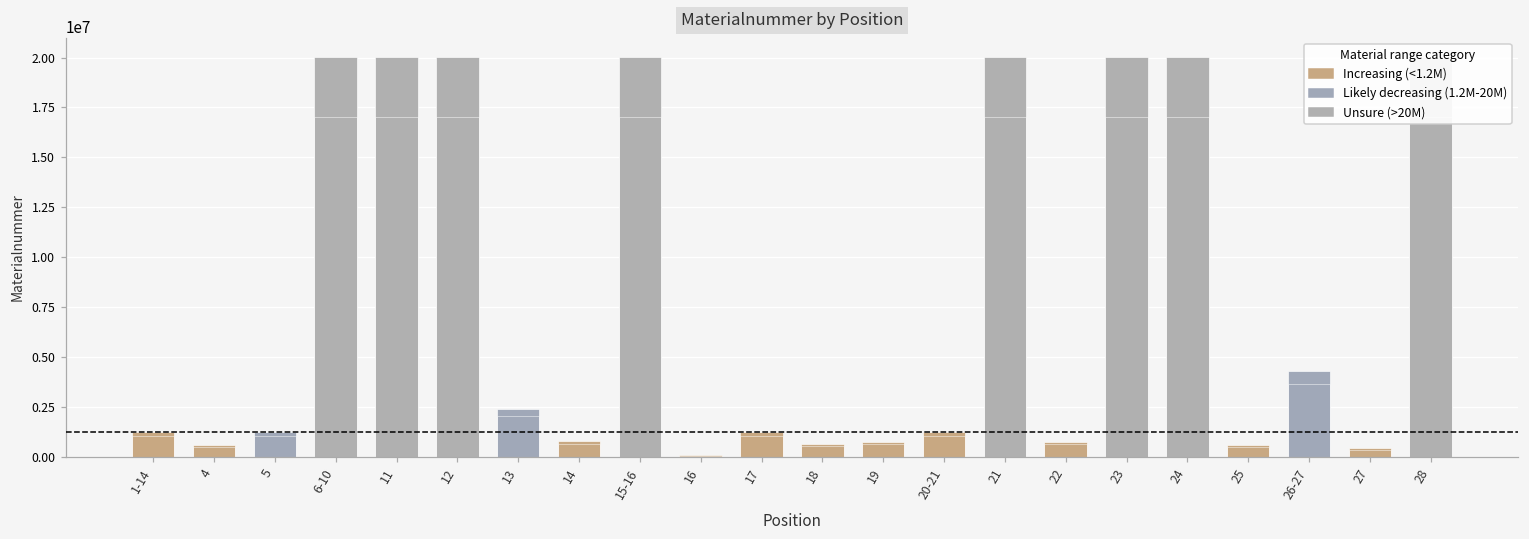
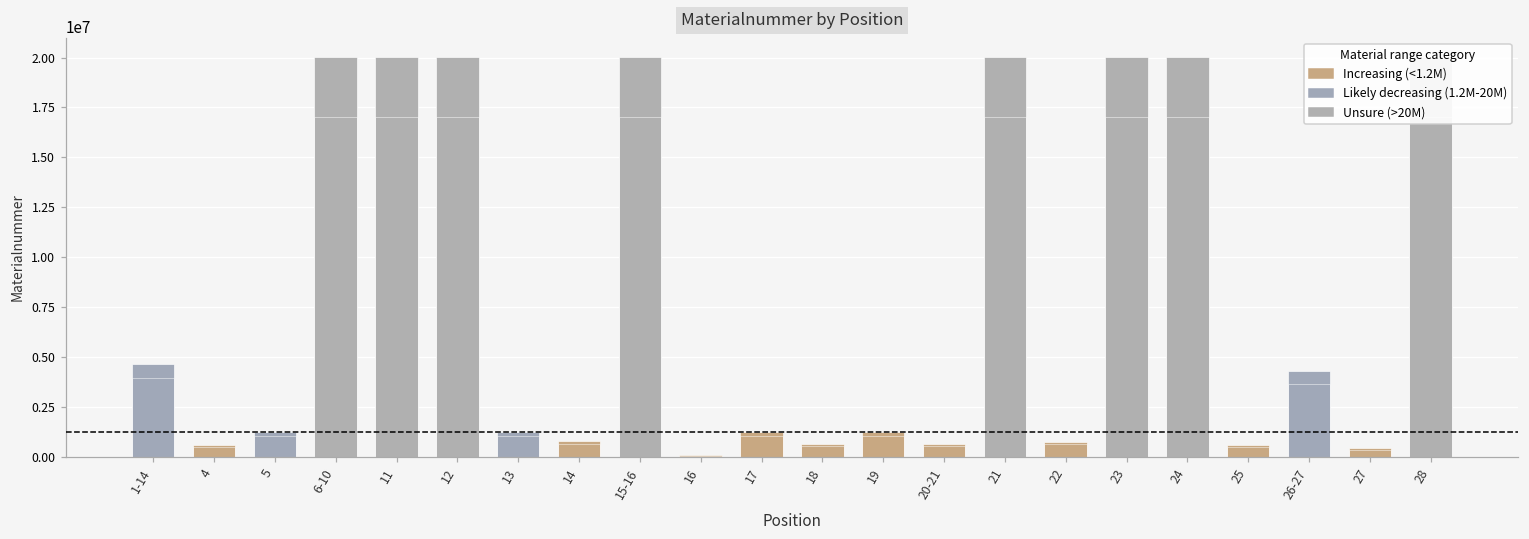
1-14: 1200000 -> 4700000
13: 2400000 -> 1200000
19: 700000 -> 1200000
20-21: 1200000 -> 700000
